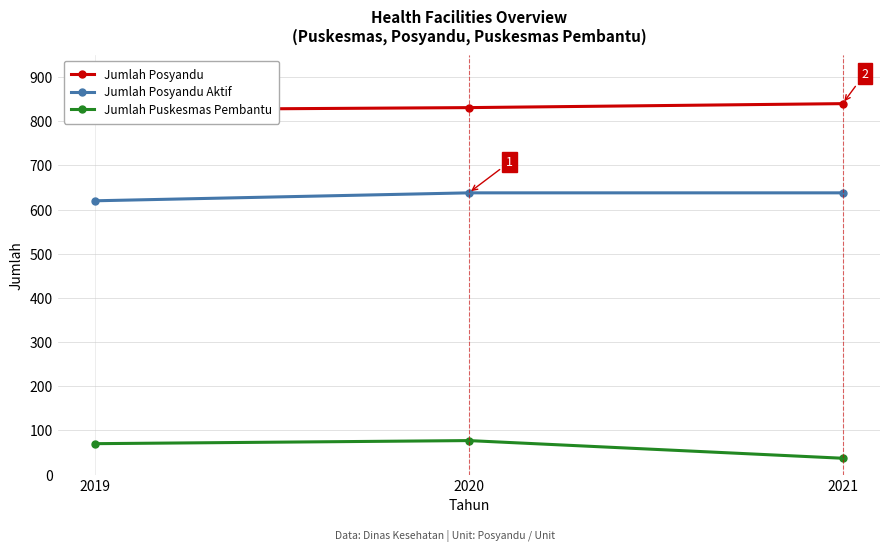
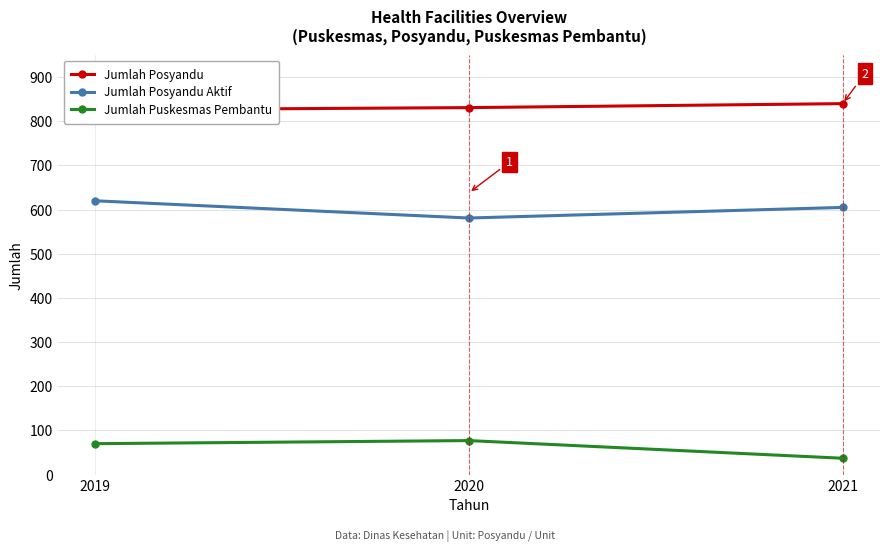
Jumlah Posyandu Aktif, 2020: 640 -> 580
Jumlah Posyandu Aktif, 2021: 640 -> 610
